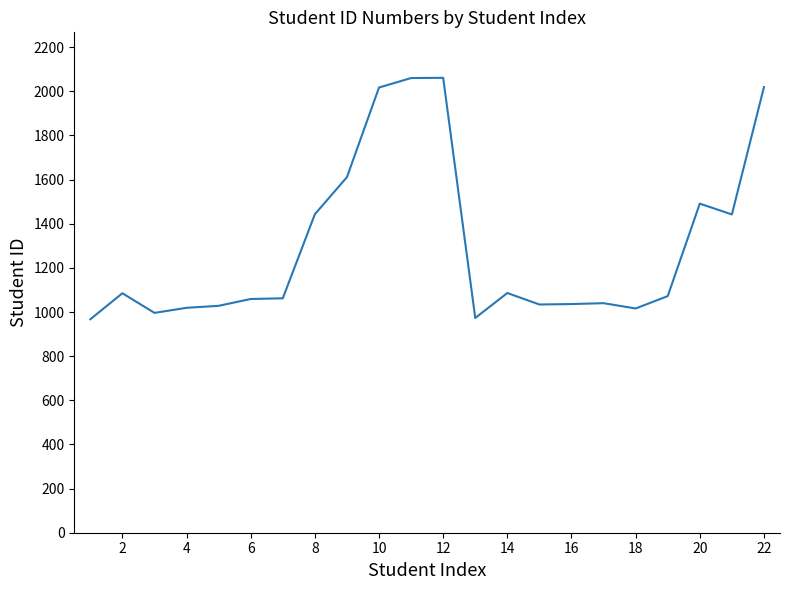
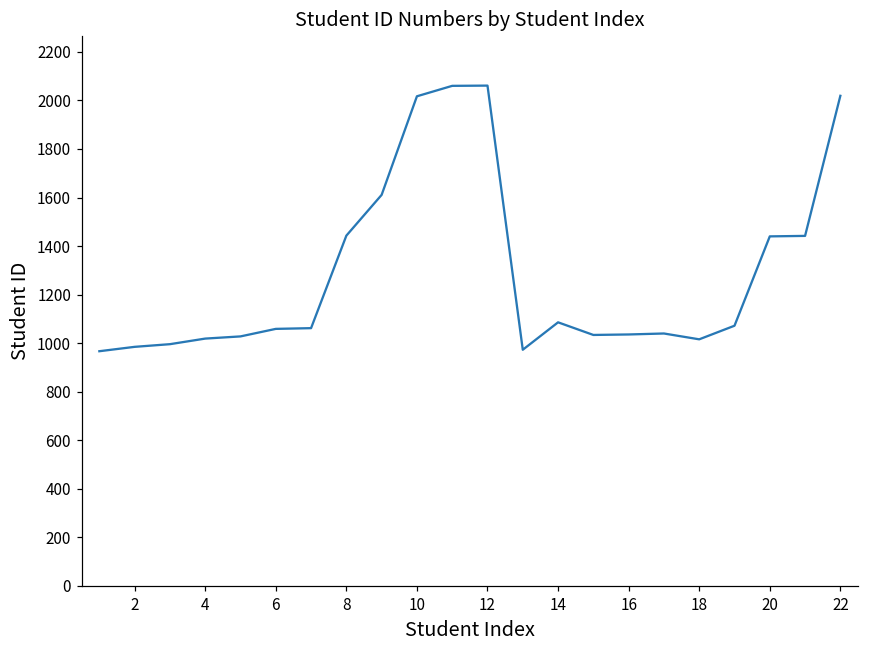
2: 1090 -> 990
20: 1490 -> 1440
